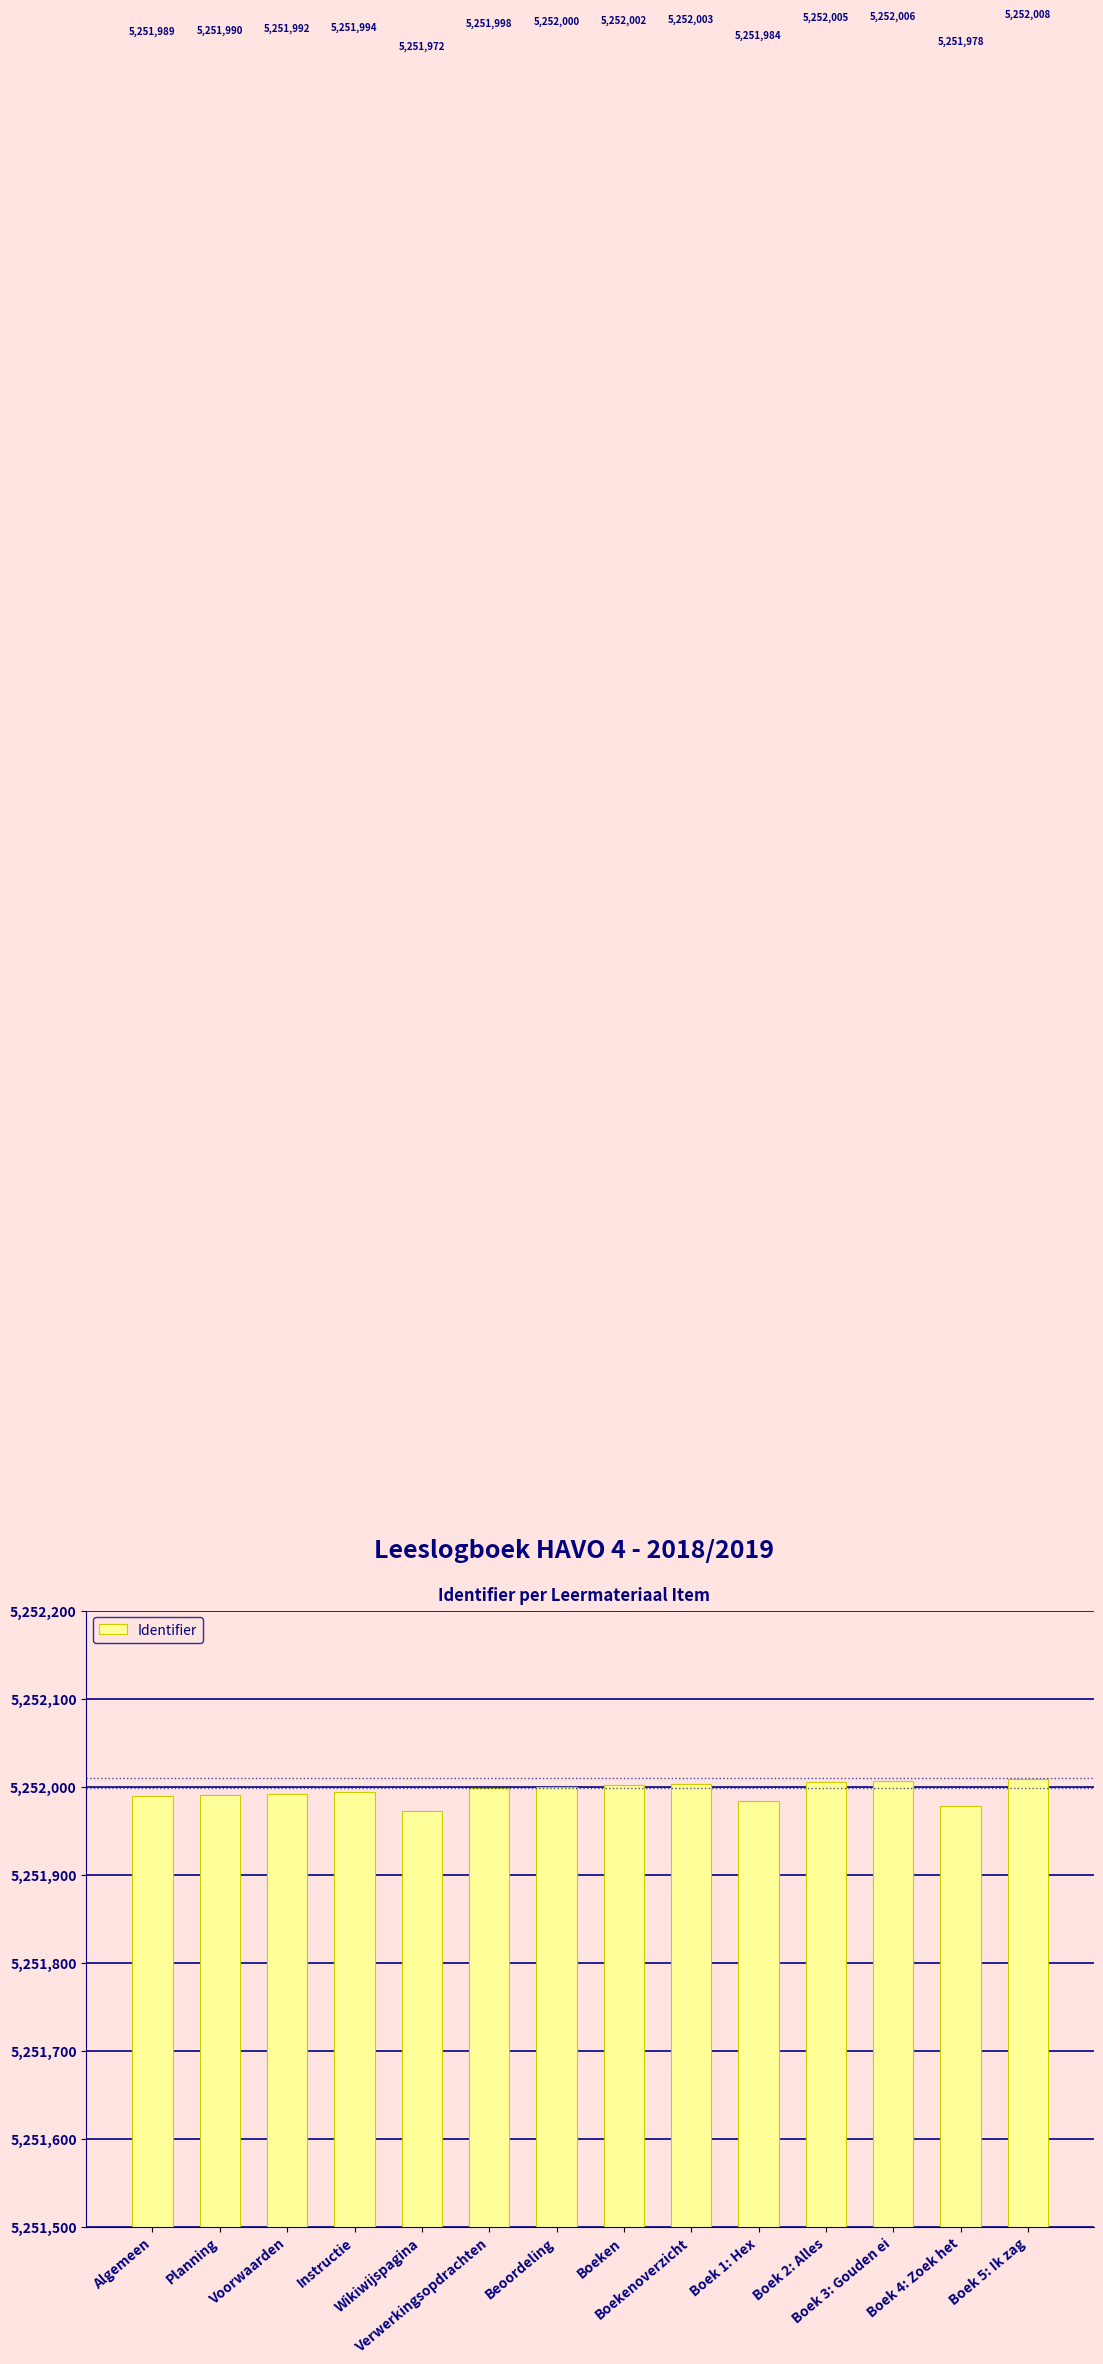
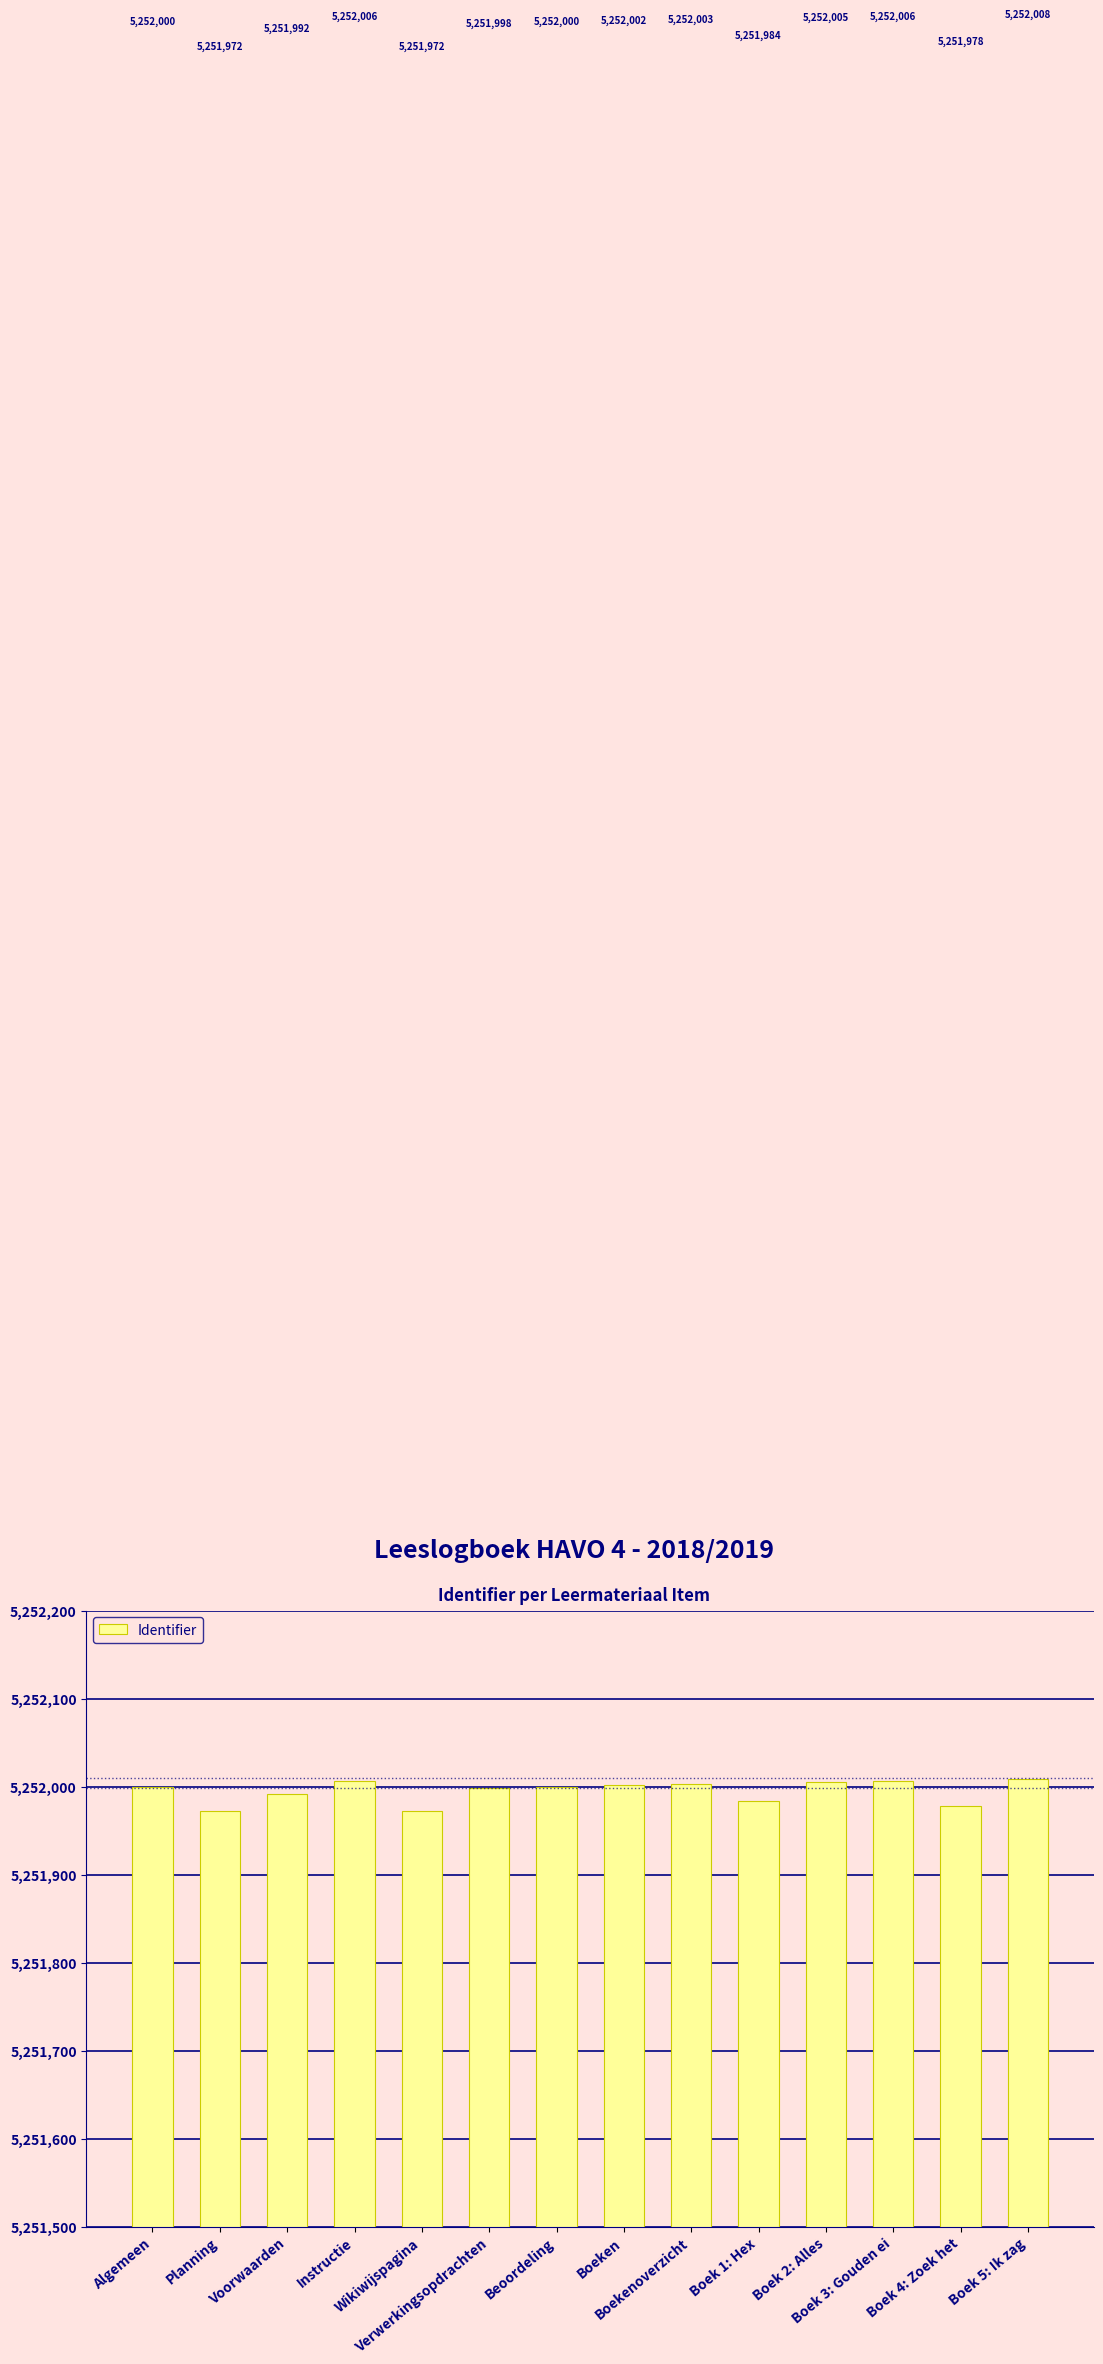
Algemeen: 5,251,989 -> 5,252,000
Planning: 5,251,990 -> 5,251,972
Instructie: 5,251,994 -> 5,252,006
